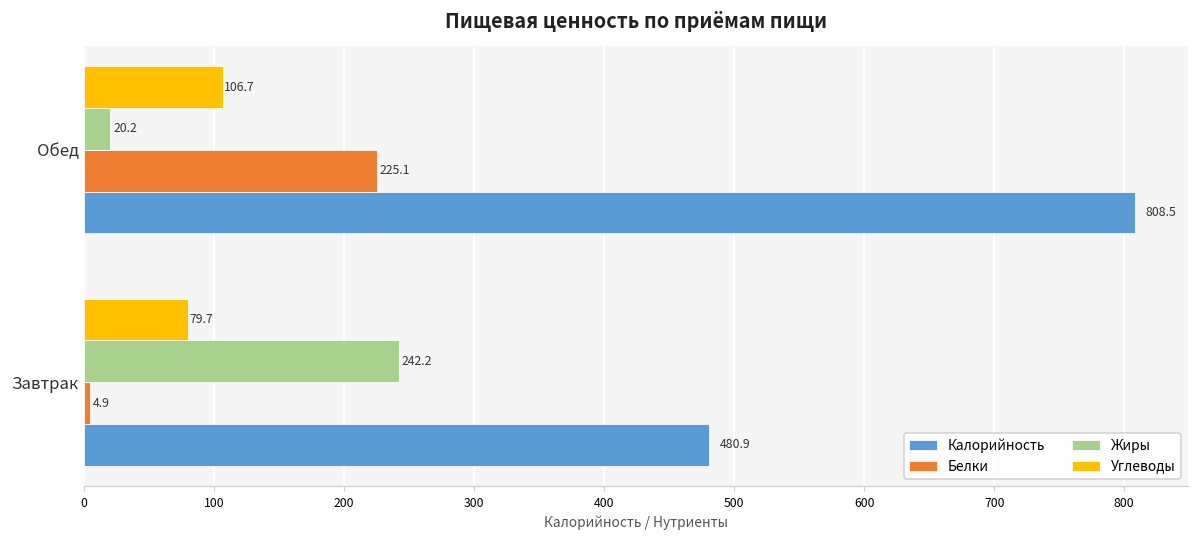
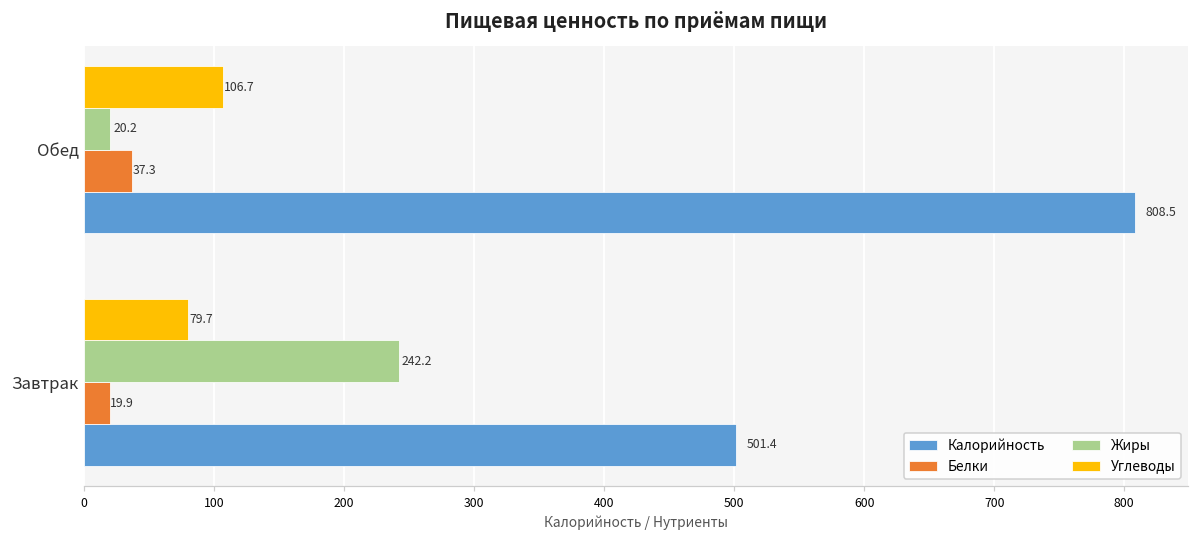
Белки, Обед: 225.1 -> 37.3
Белки, Завтрак: 4.9 -> 19.9
Калорийность, Завтрак: 480.9 -> 501.4
